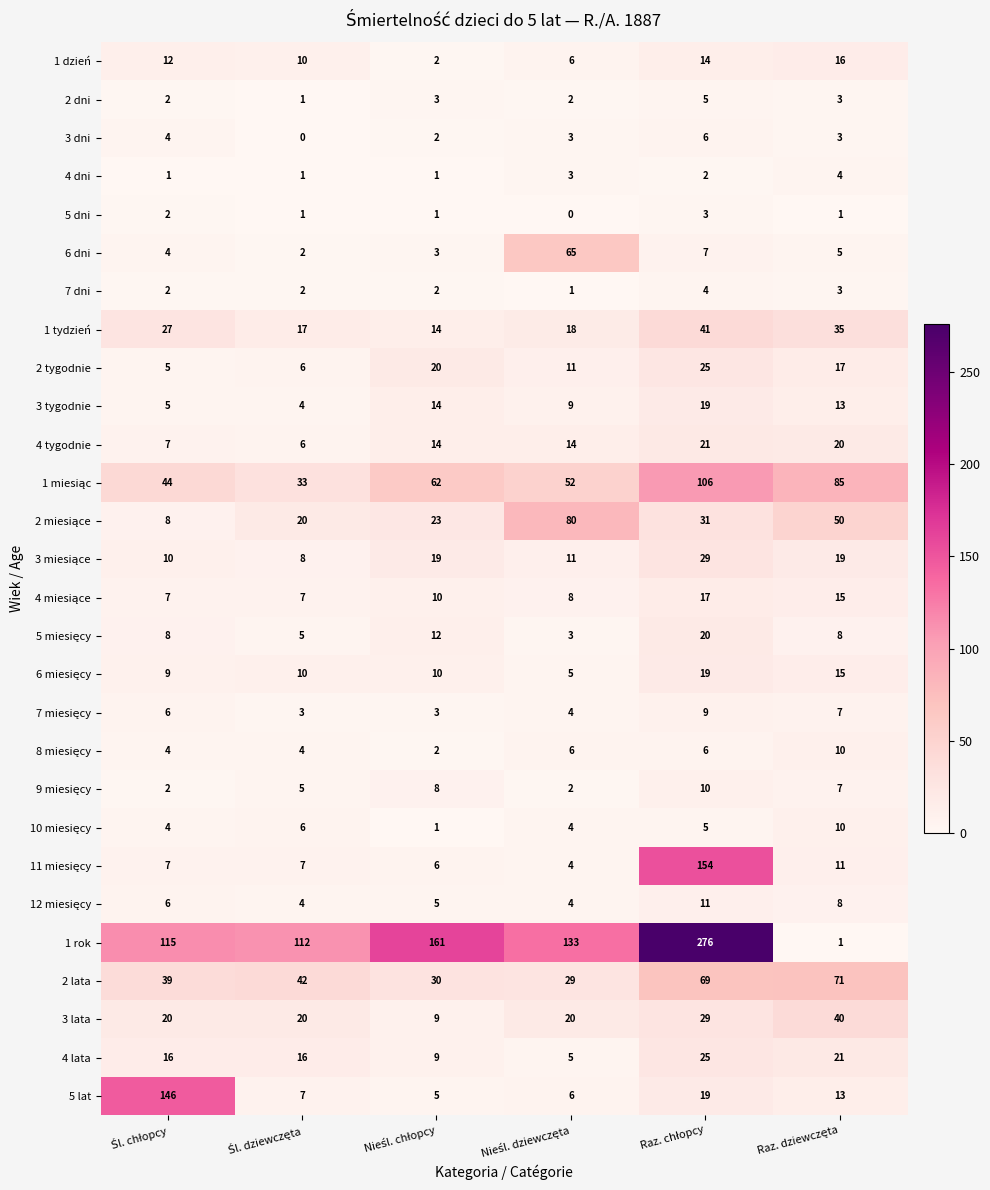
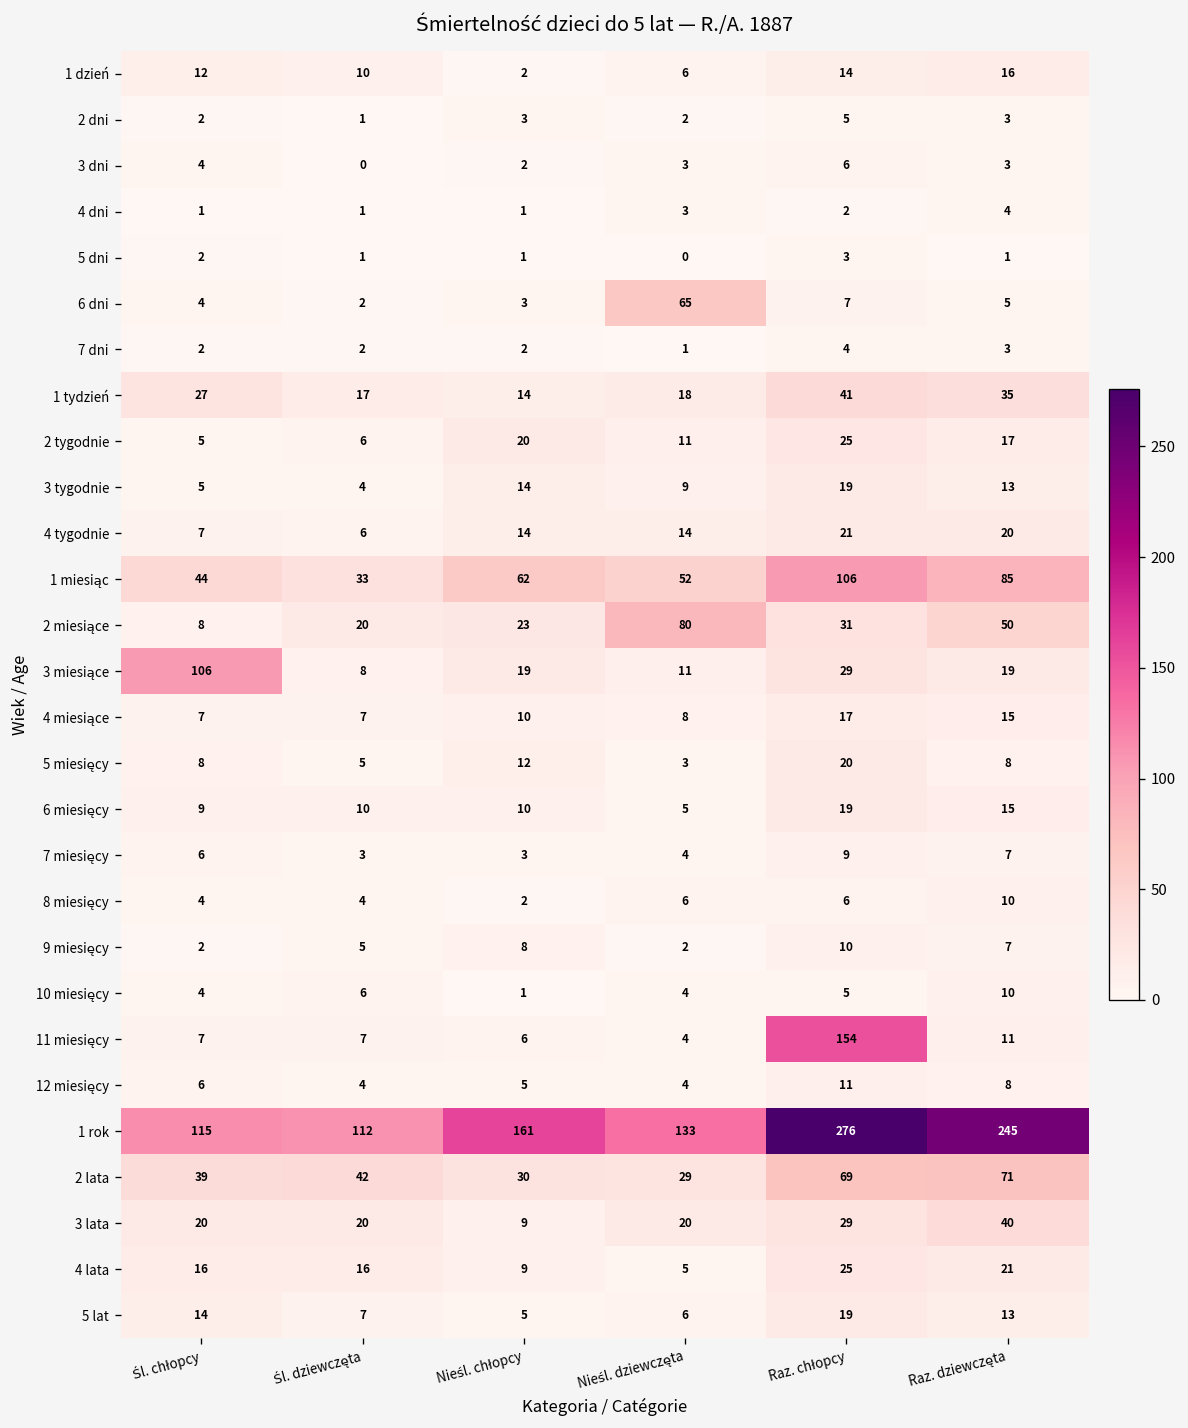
3 miesiące, Śl. chłopcy: 10 -> 106
1 rok, Raz. dziewczęta: 1 -> 245
5 lat, Śl. chłopcy: 146 -> 14
